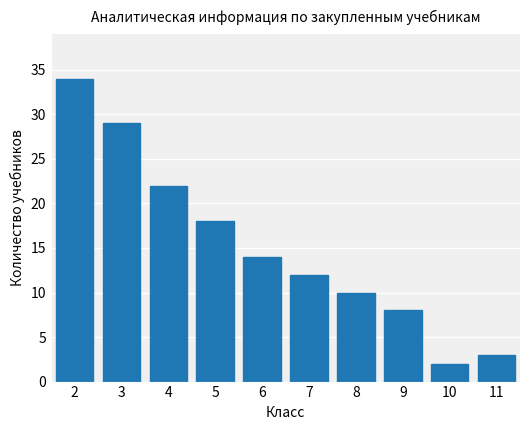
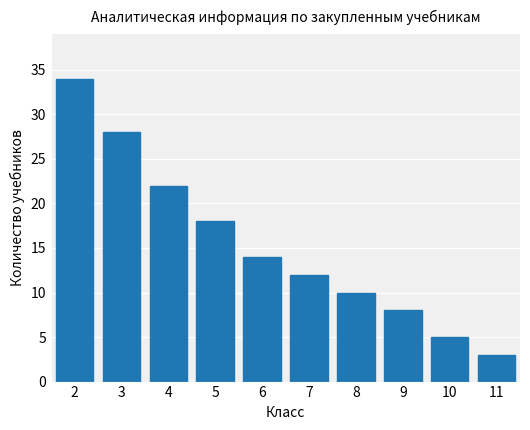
3: 29 -> 28
10: 2 -> 5
